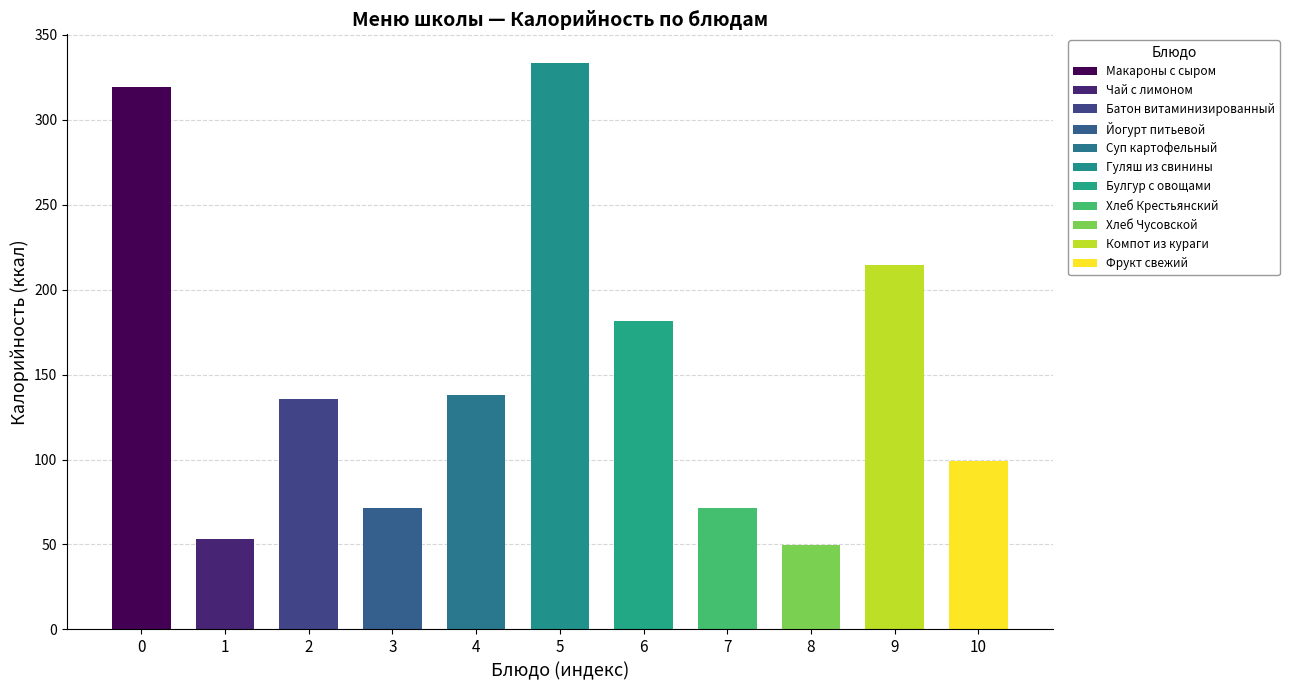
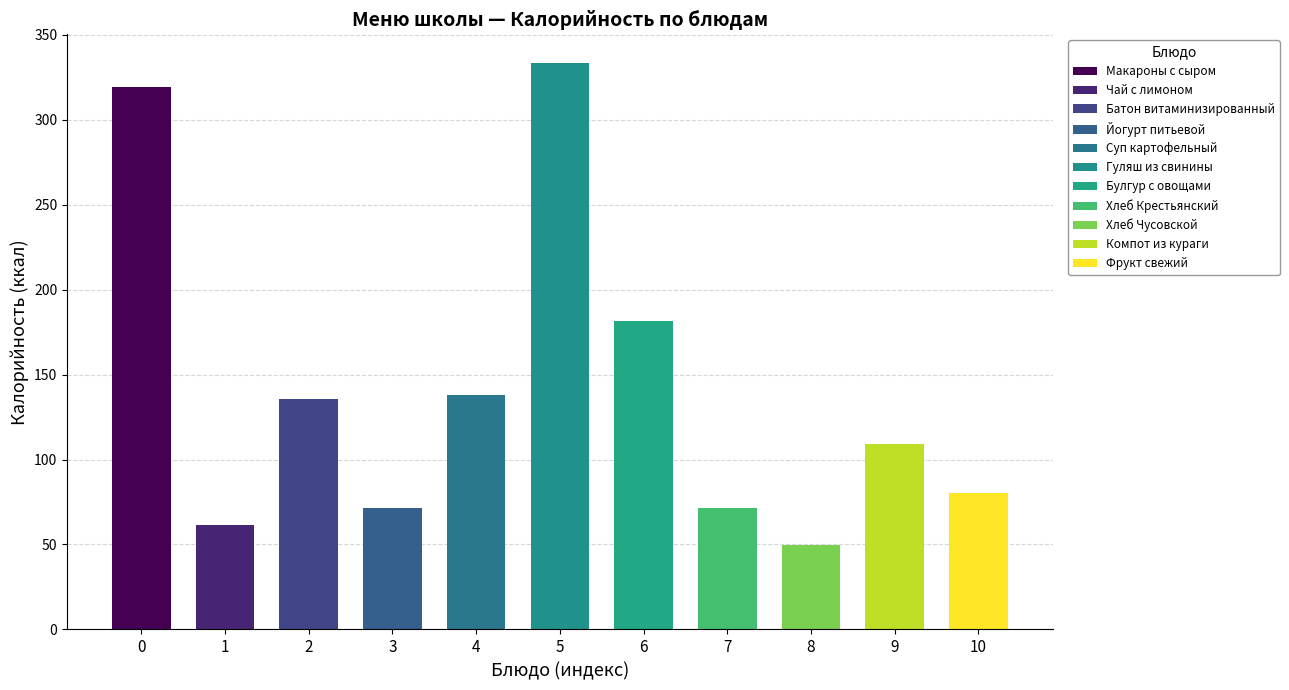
1: 53 -> 61
9: 214 -> 109
10: 99 -> 80
